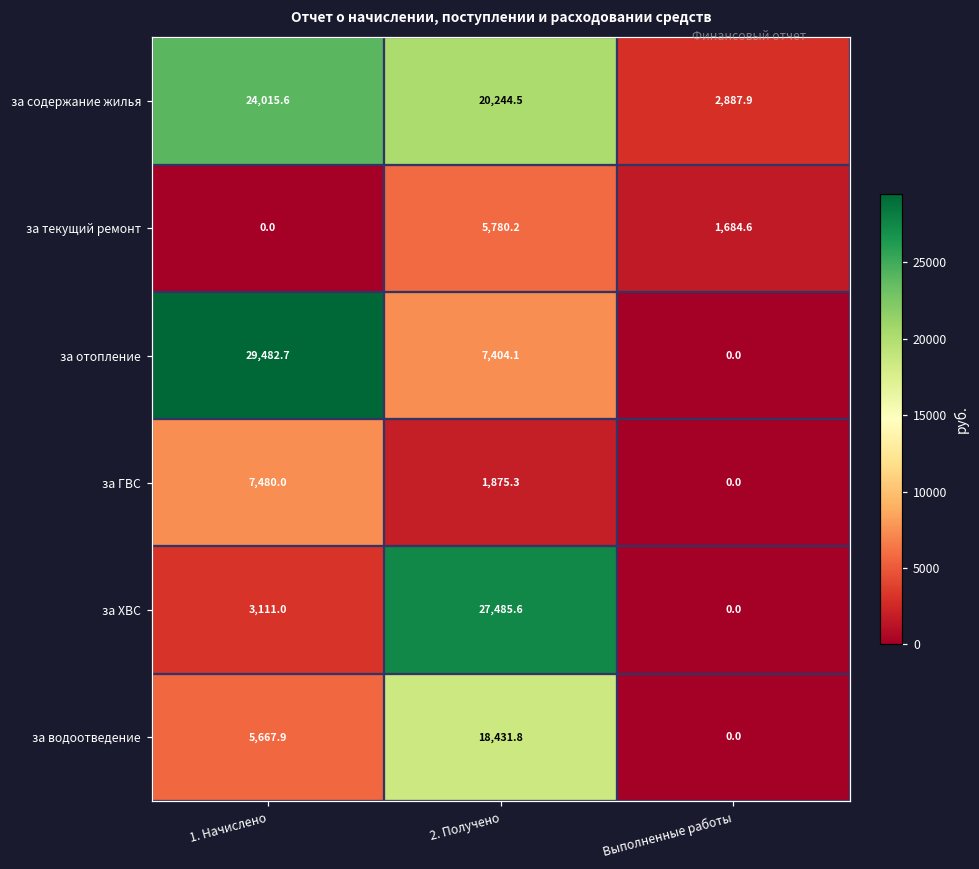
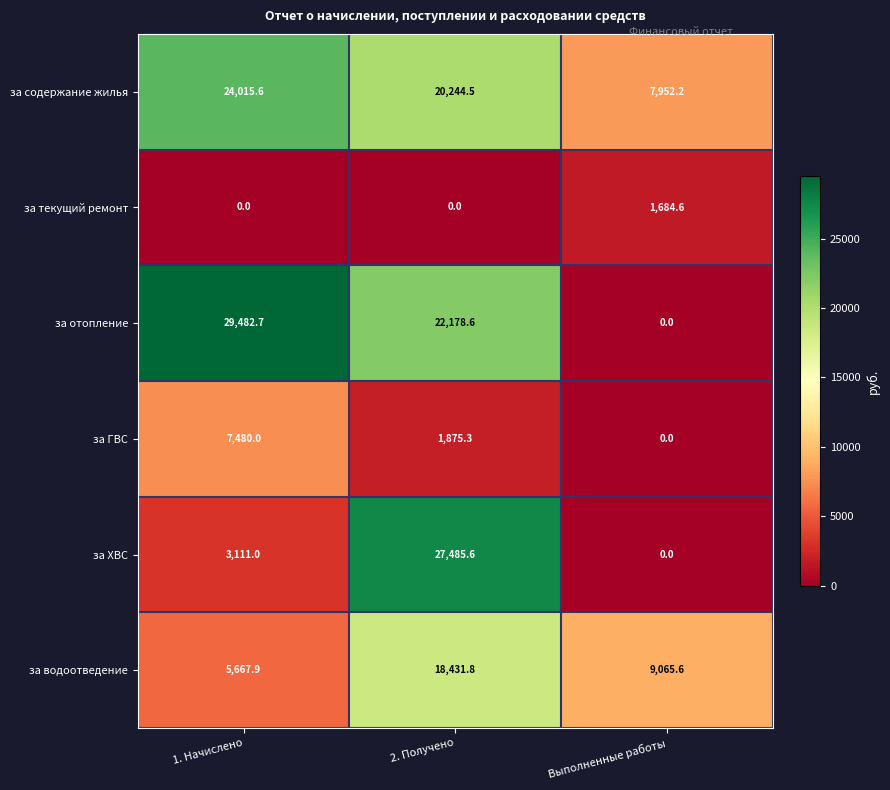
за содержание жилья, Выполненные работы: 2,887.9 -> 7,952.2
за текущий ремонт, 2. Получено: 5,780.2 -> 0.0
за отопление, 2. Получено: 7,404.1 -> 22,178.6
за водоотведение, Выполненные работы: 0.0 -> 9,065.6
